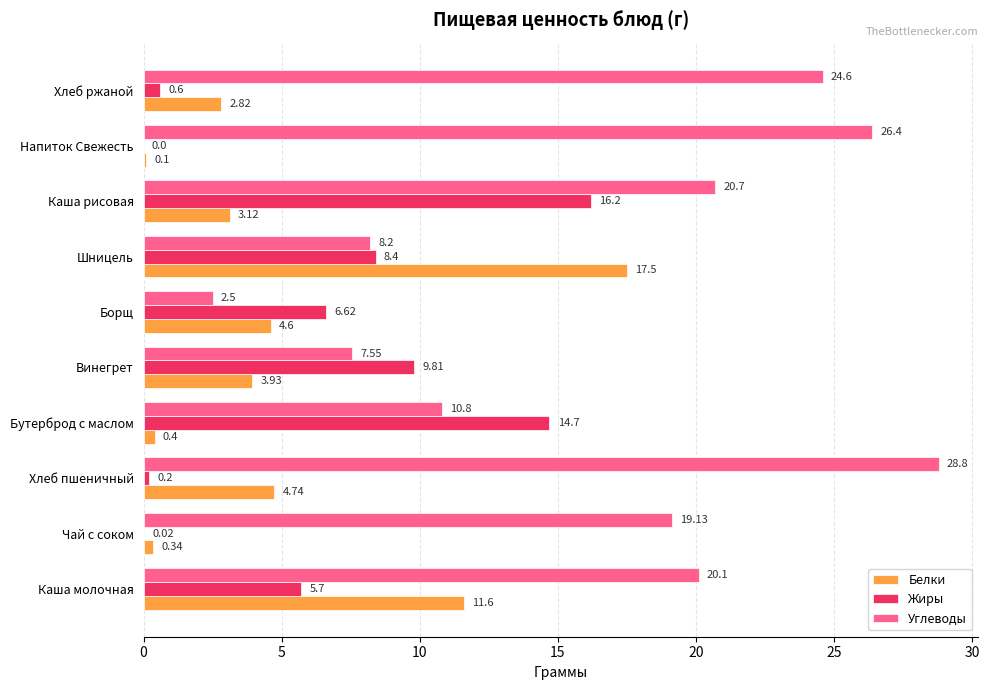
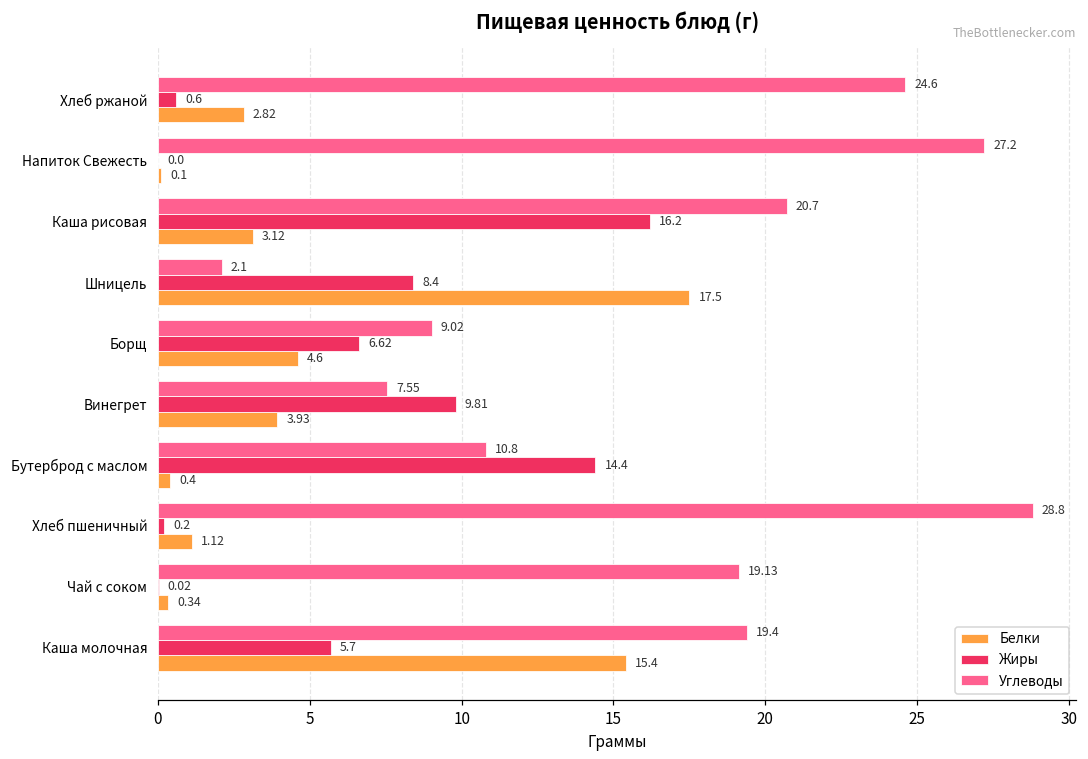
Углеводы, Напиток Свежесть: 26.4 -> 27.2
Углеводы, Шницель: 8.2 -> 2.1
Углеводы, Борщ: 2.5 -> 9.02
Жиры, Бутерброд с маслом: 14.7 -> 14.4
Белки, Хлеб пшеничный: 4.74 -> 1.12
Углеводы, Каша молочная: 20.1 -> 19.4
Белки, Каша молочная: 11.6 -> 15.4
